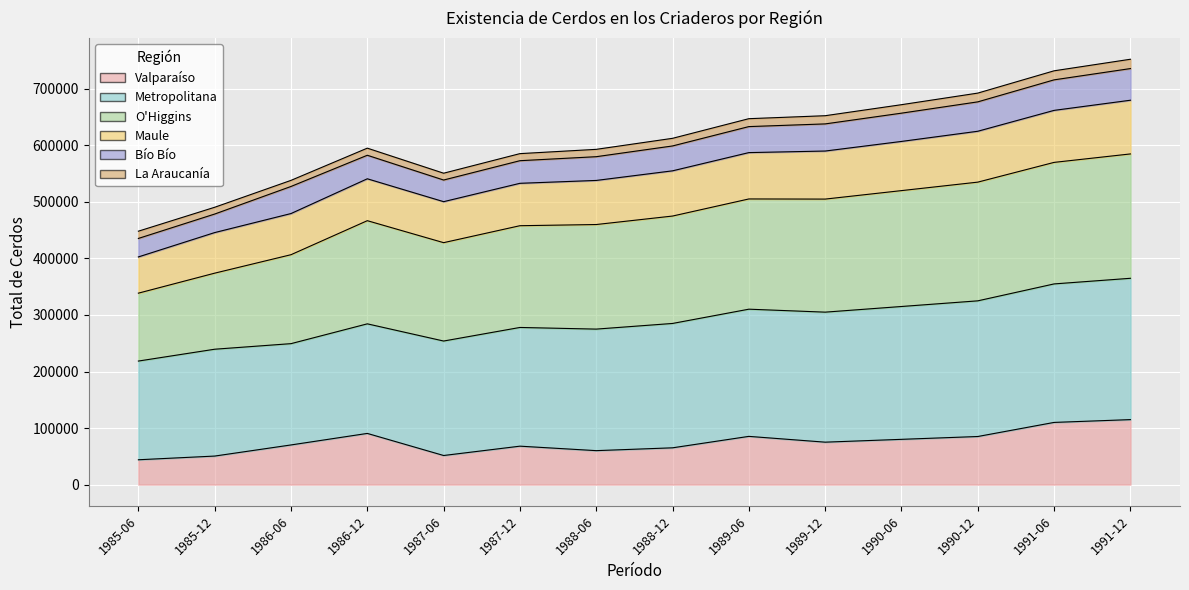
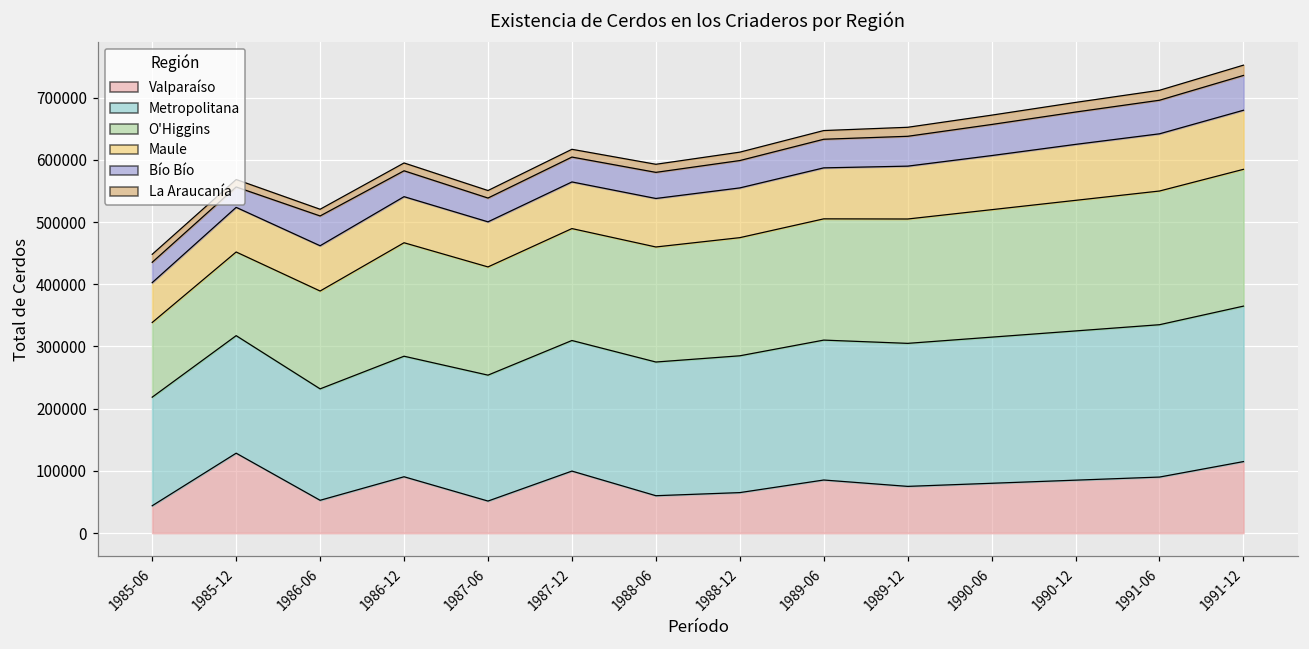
Valparaíso, 1985-12: 50000 -> 130000
Valparaíso, 1986-06: 70000 -> 50000
Valparaíso, 1987-12: 70000 -> 100000
Valparaíso, 1991-06: 110000 -> 90000
